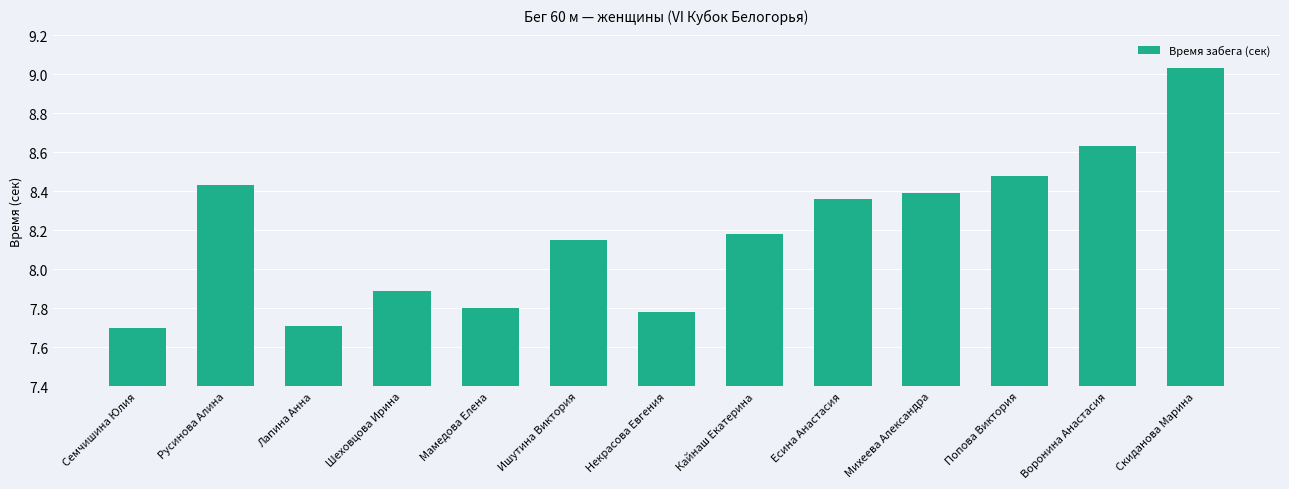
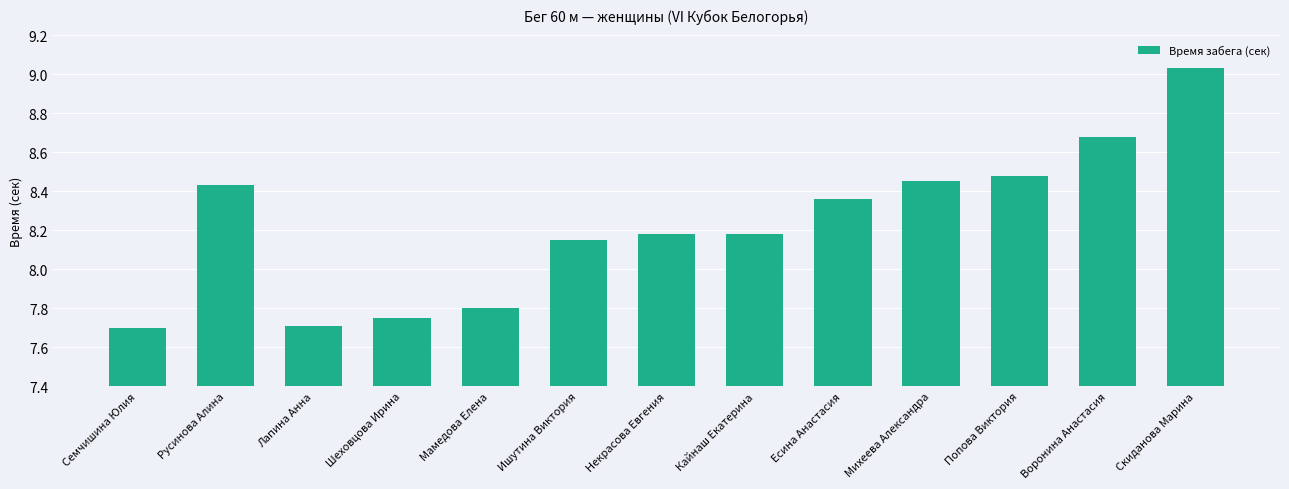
Шеховцова Ирина: 7.89 -> 7.75
Некрасова Евгения: 7.78 -> 8.18
Михеева Александра: 8.39 -> 8.45
Воронина Анастасия: 8.63 -> 8.68
